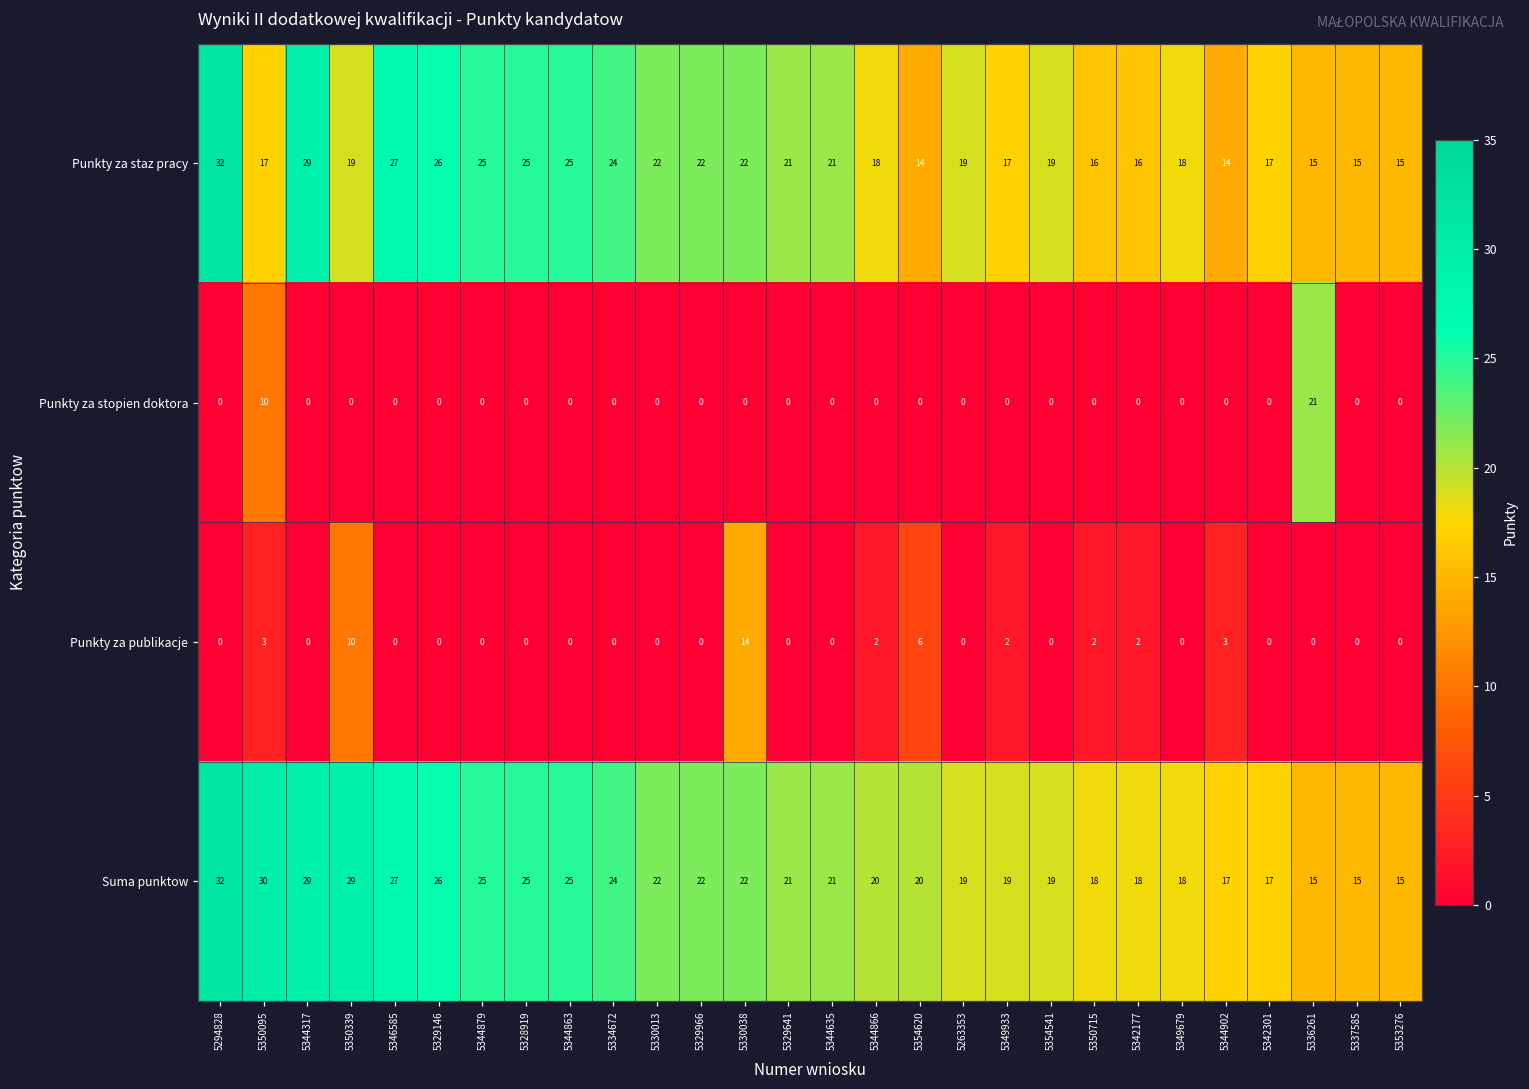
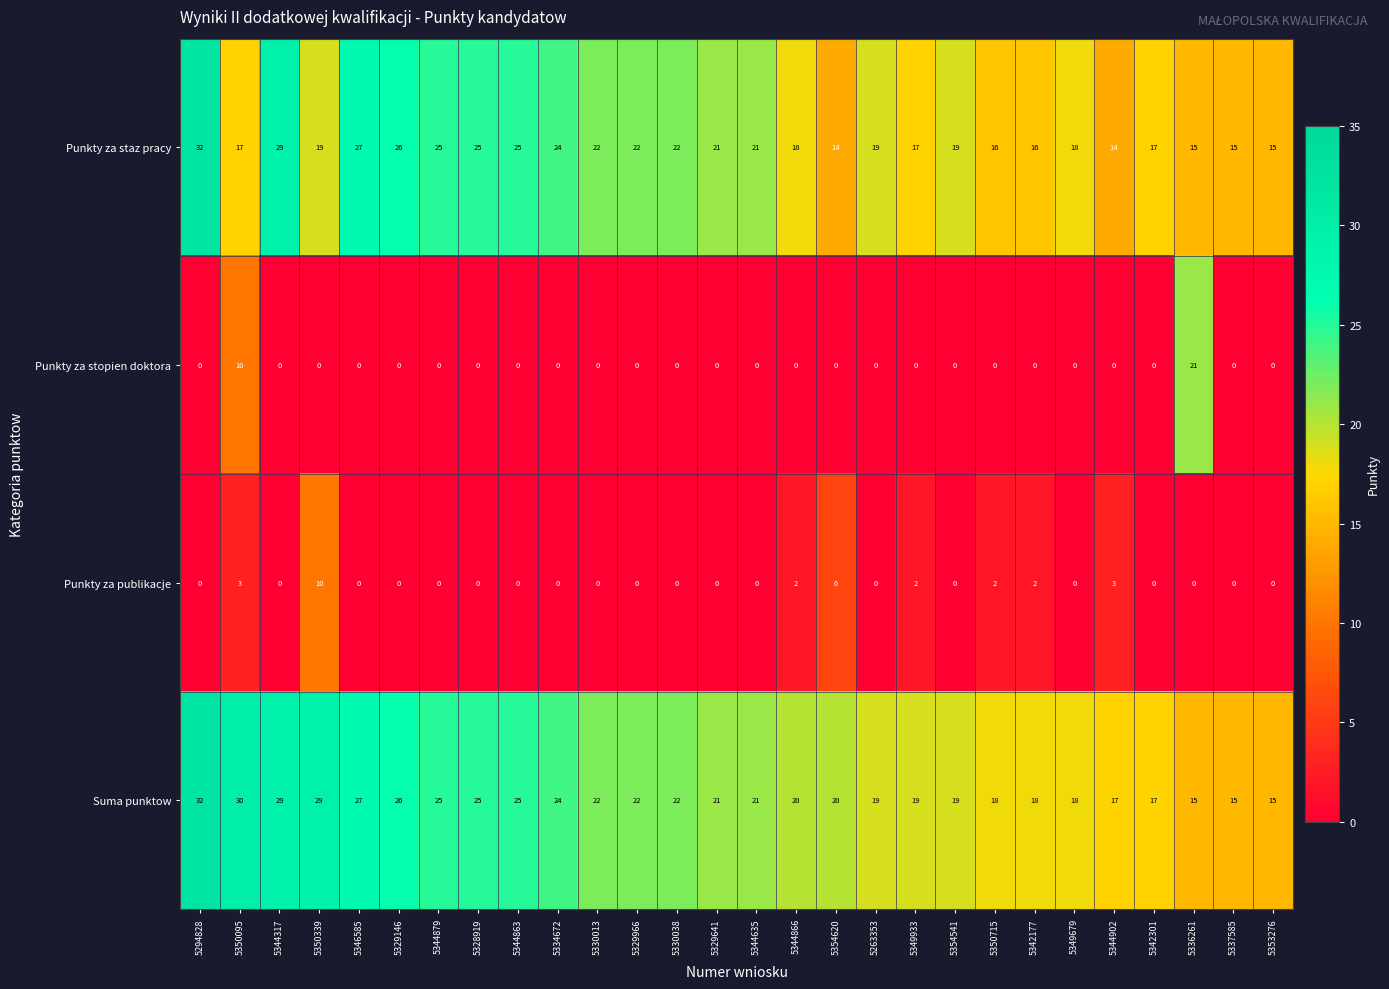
Punkty za publikacje, 5330038: 14 -> 0
